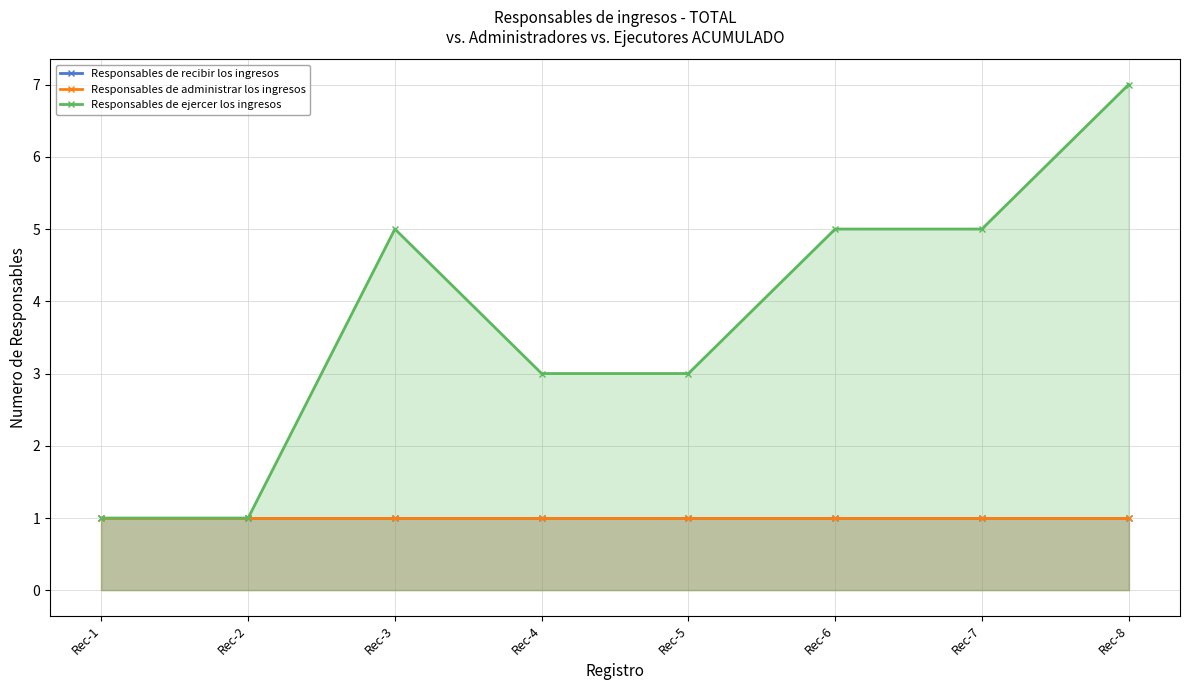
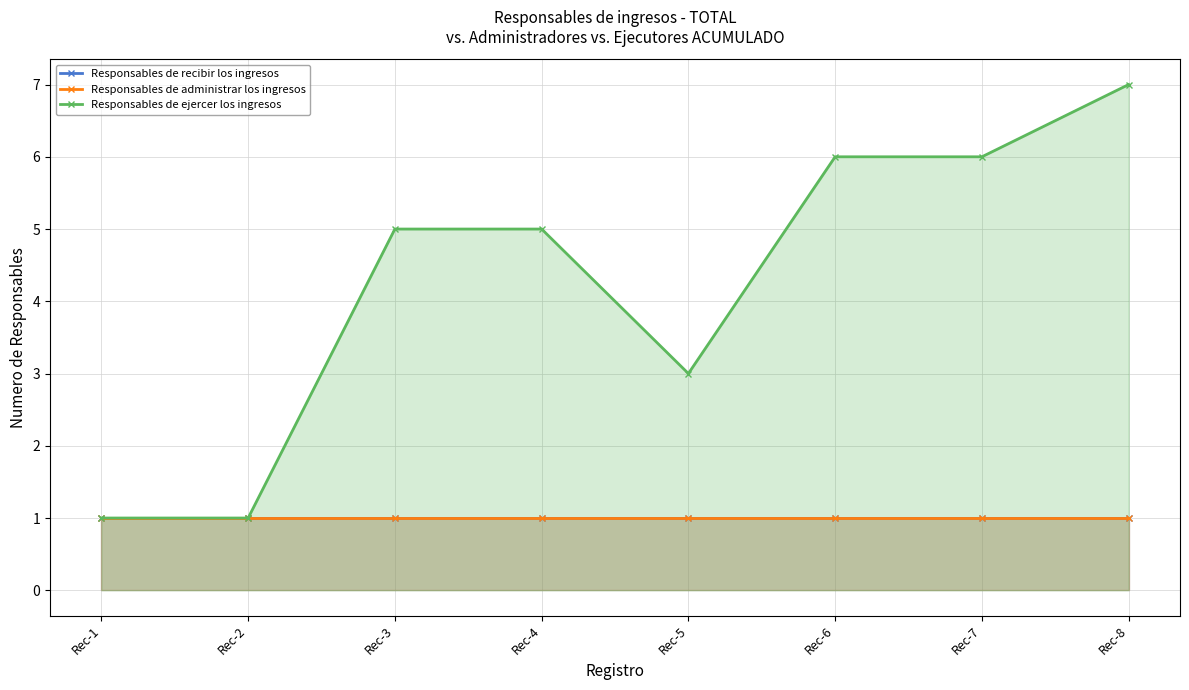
Responsables de ejercer los ingresos, Rec-4: 3 -> 5
Responsables de ejercer los ingresos, Rec-6: 5 -> 6
Responsables de ejercer los ingresos, Rec-7: 5 -> 6
